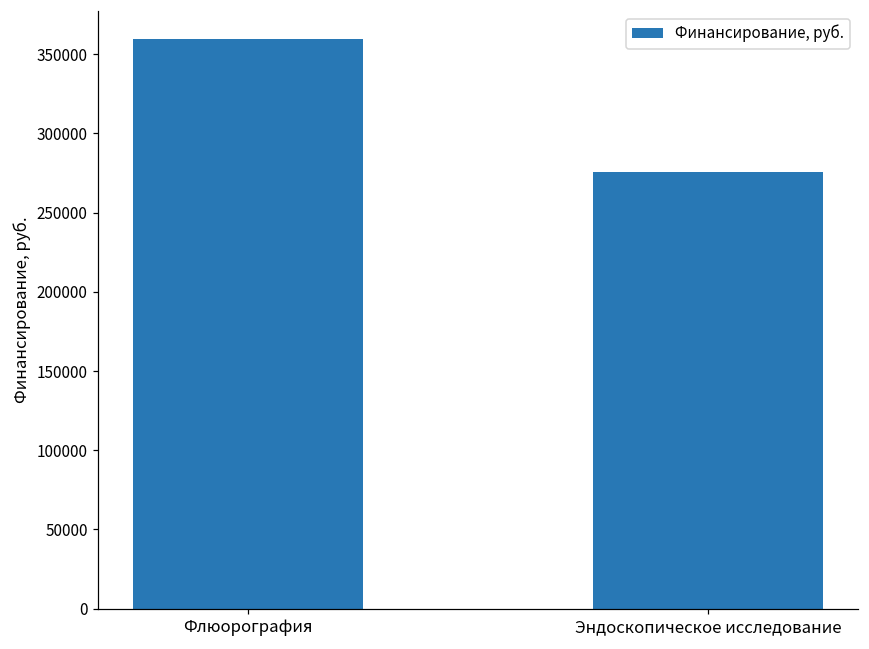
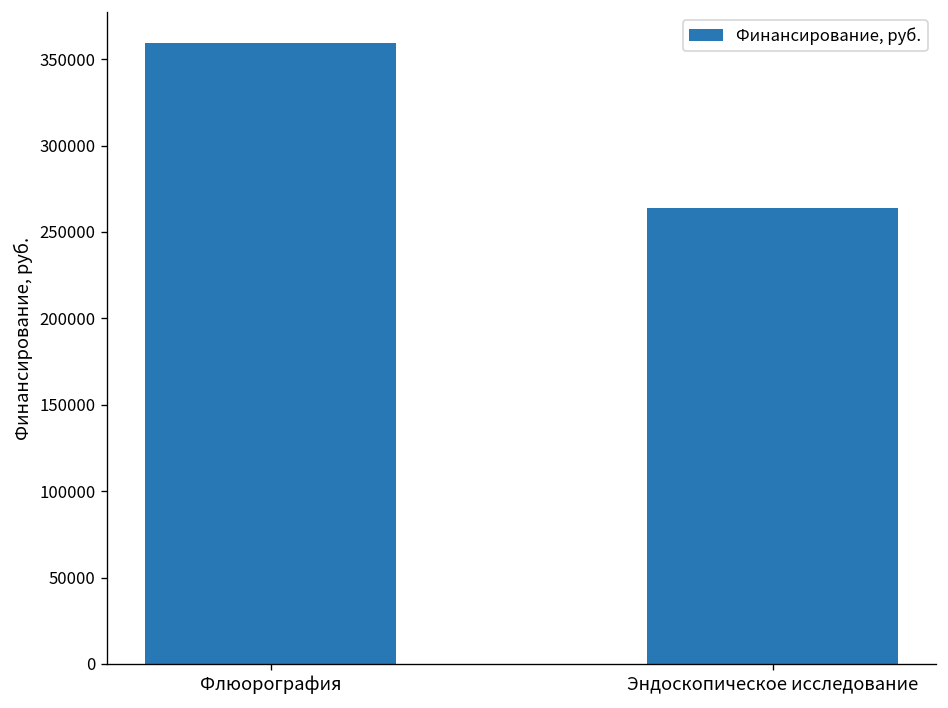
Эндоскопическое исследование: 275000 -> 264000
